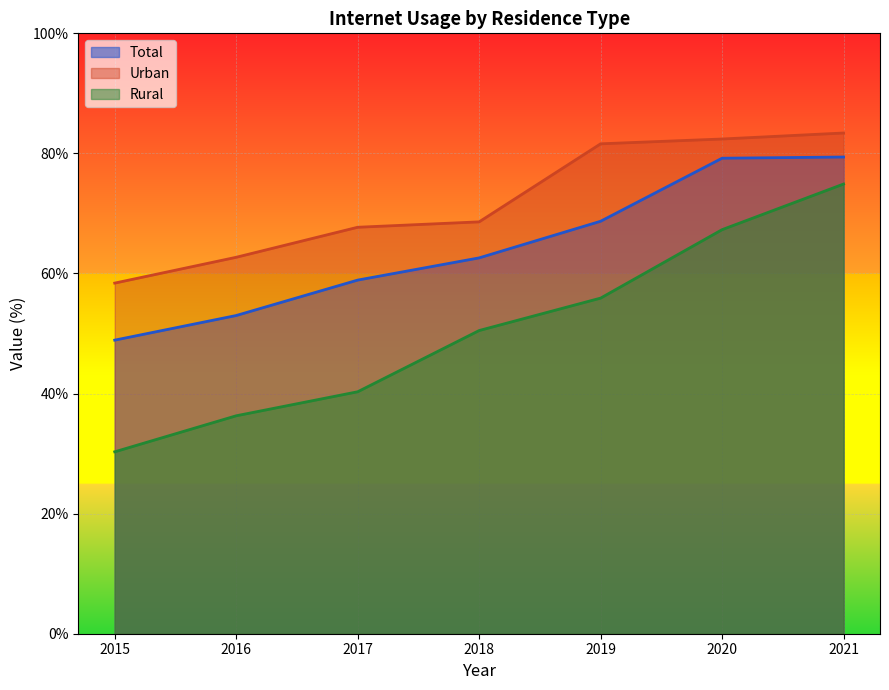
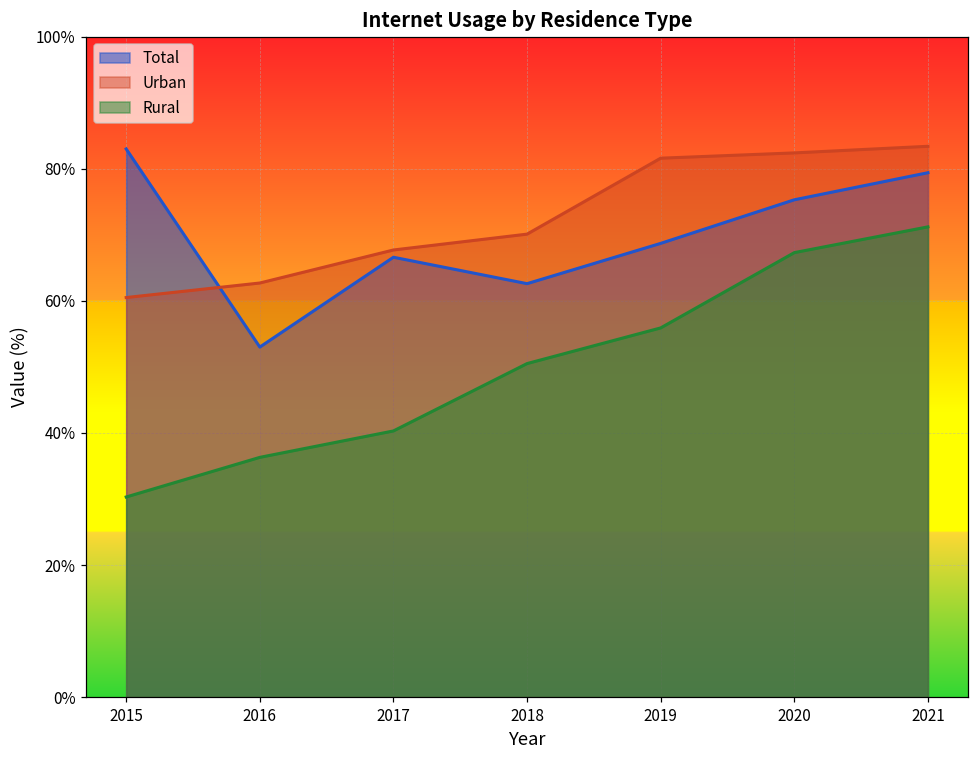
Total, 2015: 49% -> 83%
Urban, 2015: 58% -> 61%
Total, 2017: 59% -> 67%
Urban, 2018: 69% -> 70%
Total, 2020: 79% -> 75%
Rural, 2021: 75% -> 71%
